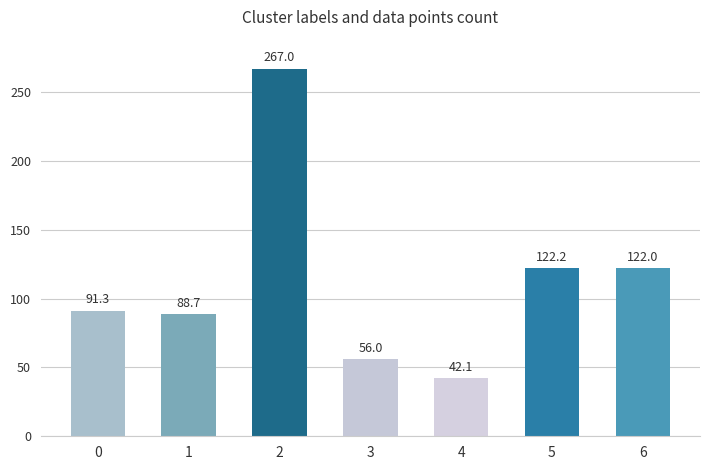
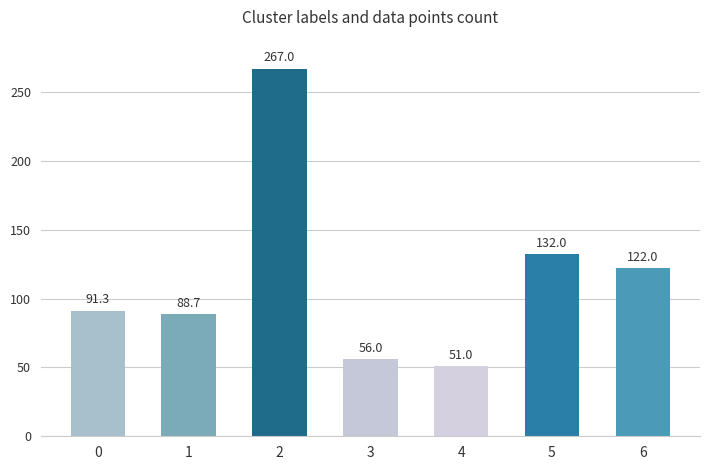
4: 42.1 -> 51.0
5: 122.2 -> 132.0
